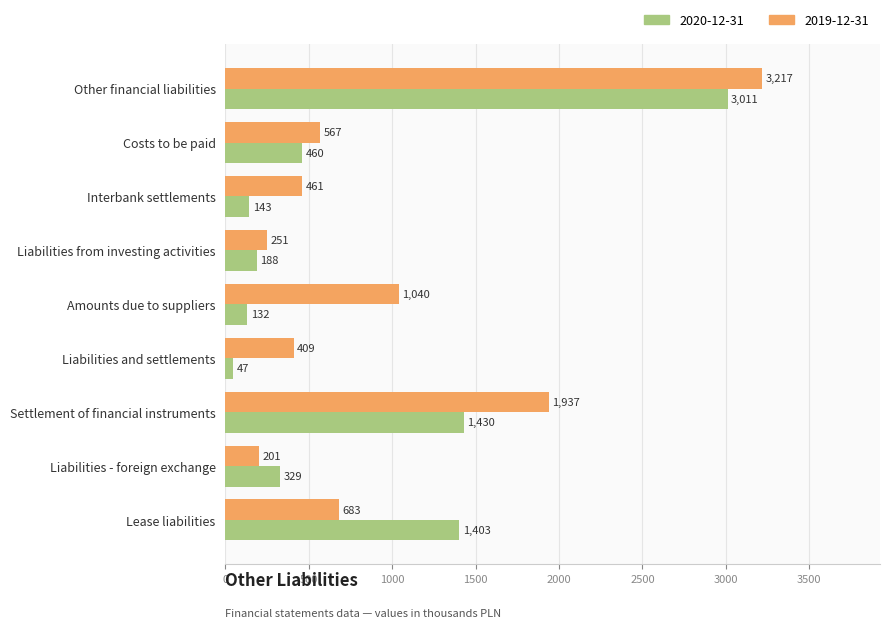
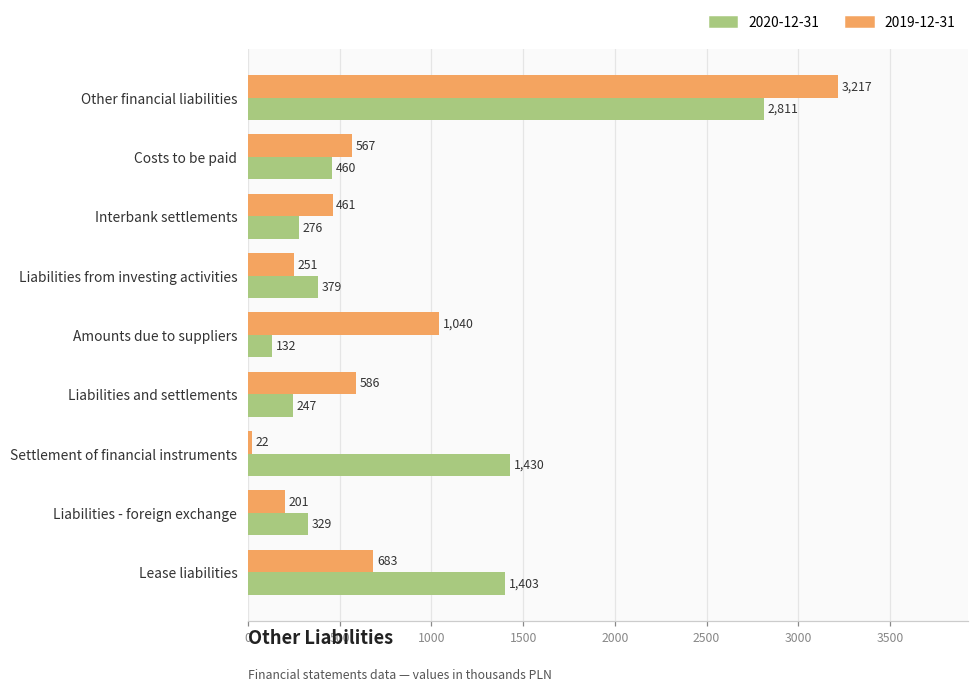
2020-12-31, Other financial liabilities: 3,011 -> 2,811
2020-12-31, Interbank settlements: 143 -> 276
2020-12-31, Liabilities from investing activities: 188 -> 379
2019-12-31, Liabilities and settlements: 409 -> 586
2020-12-31, Liabilities and settlements: 47 -> 247
2019-12-31, Settlement of financial instruments: 1,937 -> 22
